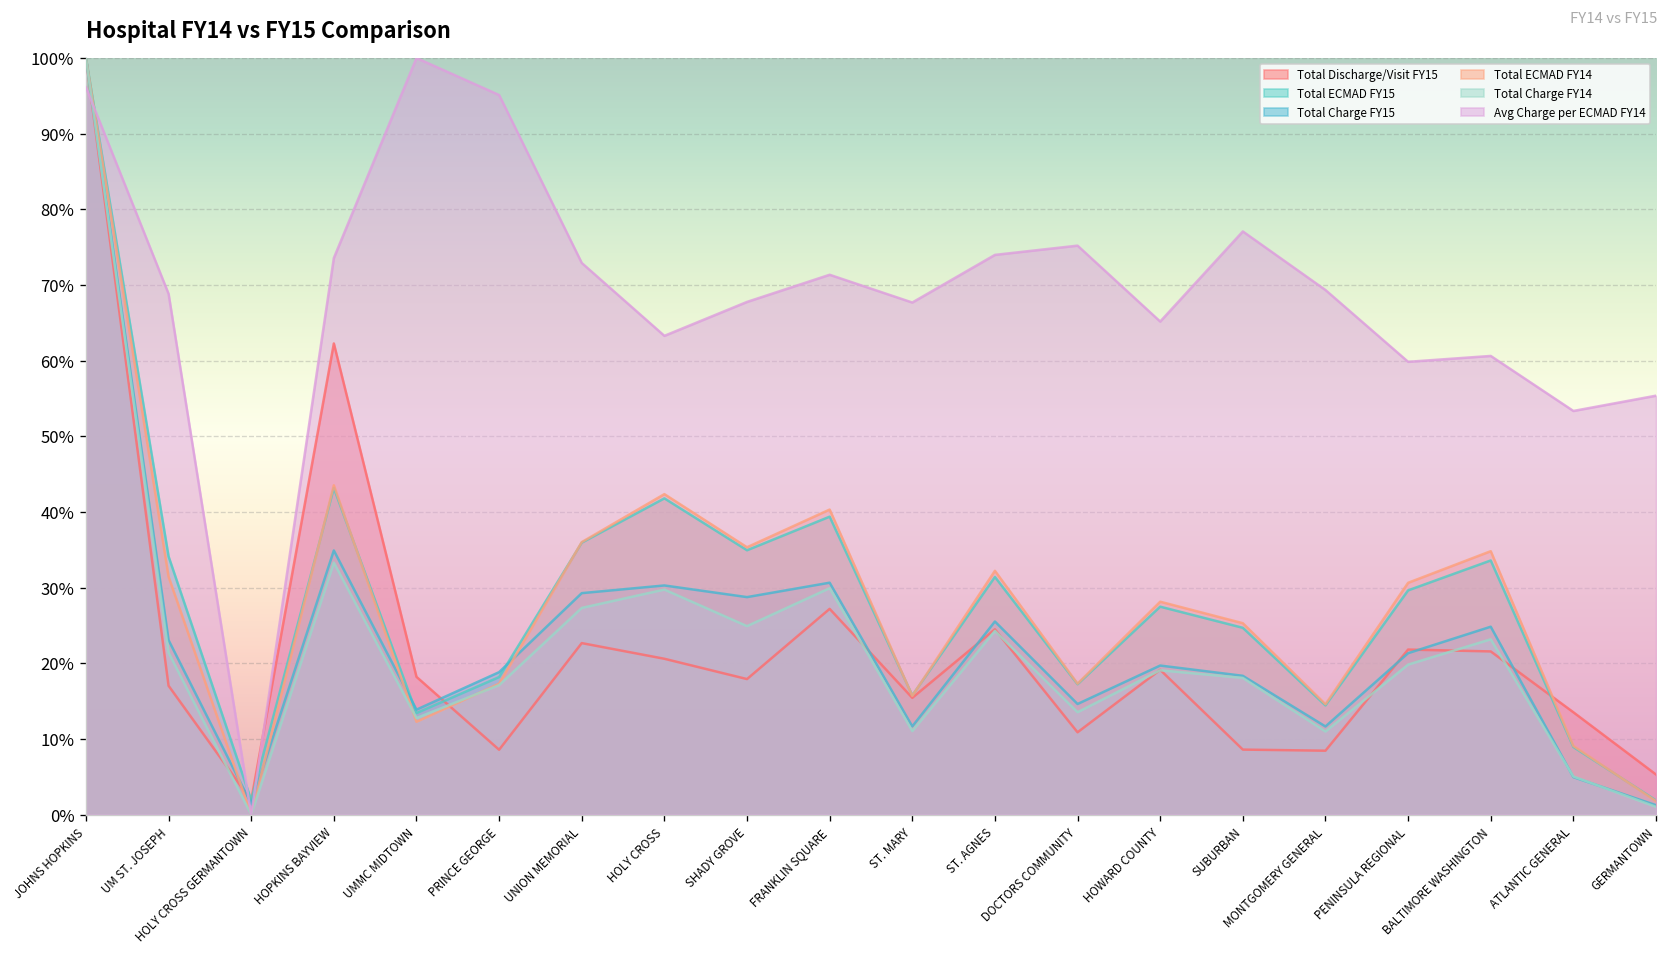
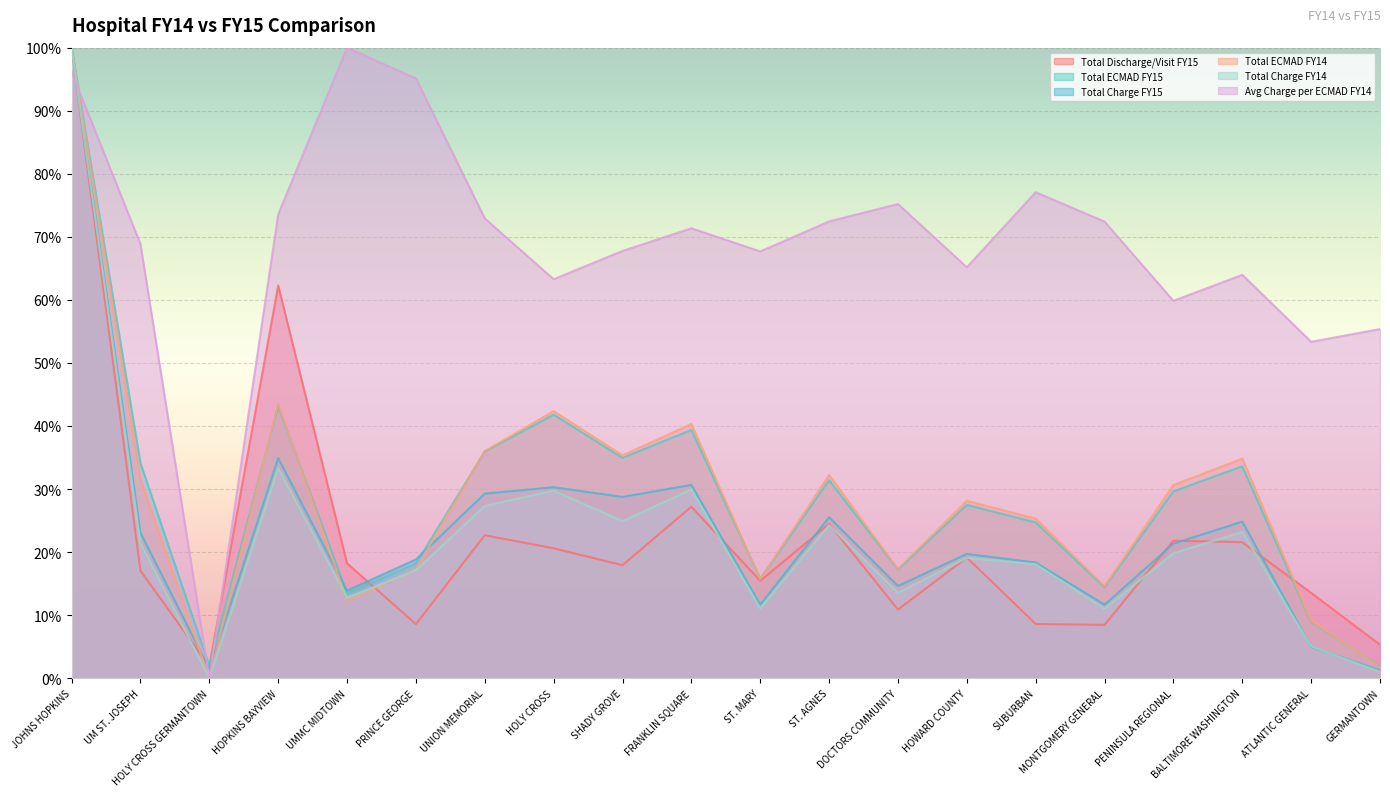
Avg Charge per ECMAD FY14, ST. AGNES: 74% -> 72%
Avg Charge per ECMAD FY14, MONTGOMERY GENERAL: 69% -> 72%
Avg Charge per ECMAD FY14, BALTIMORE WASHINGTON: 61% -> 64%
